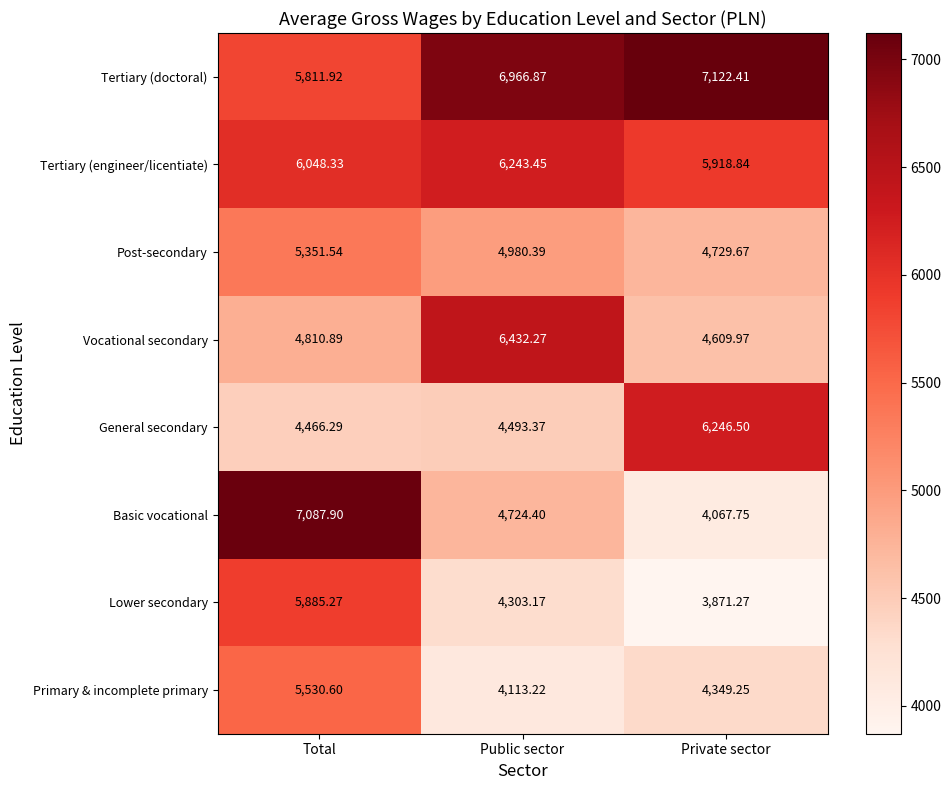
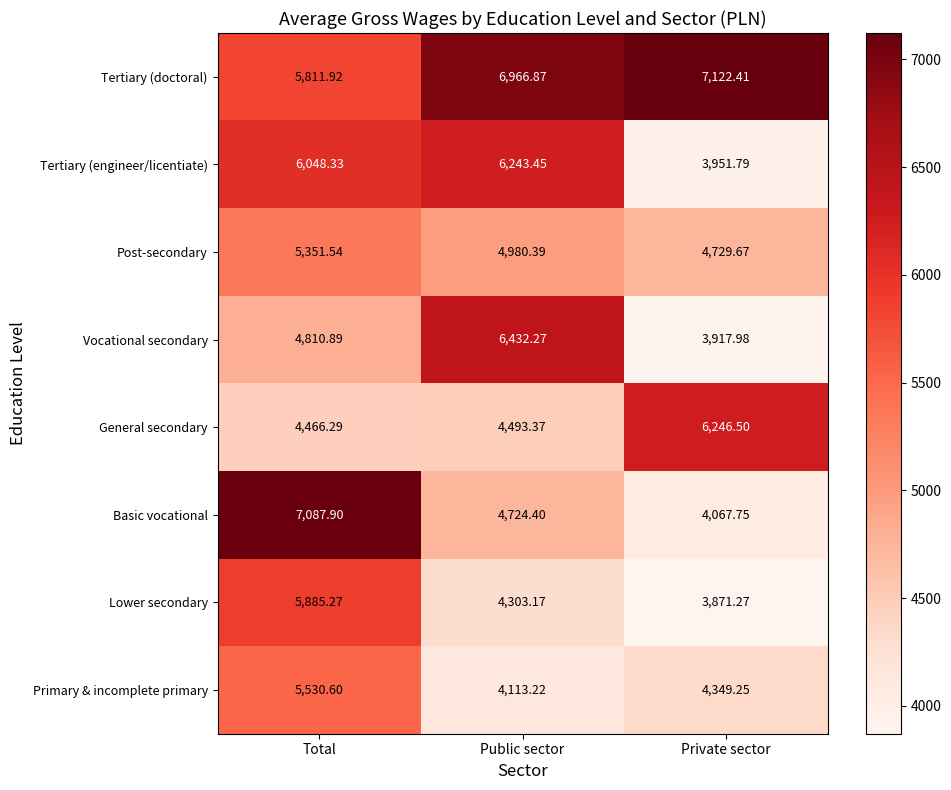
Tertiary (engineer/licentiate), Private sector: 5,918.84 -> 3,951.79
Vocational secondary, Private sector: 4,609.97 -> 3,917.98
